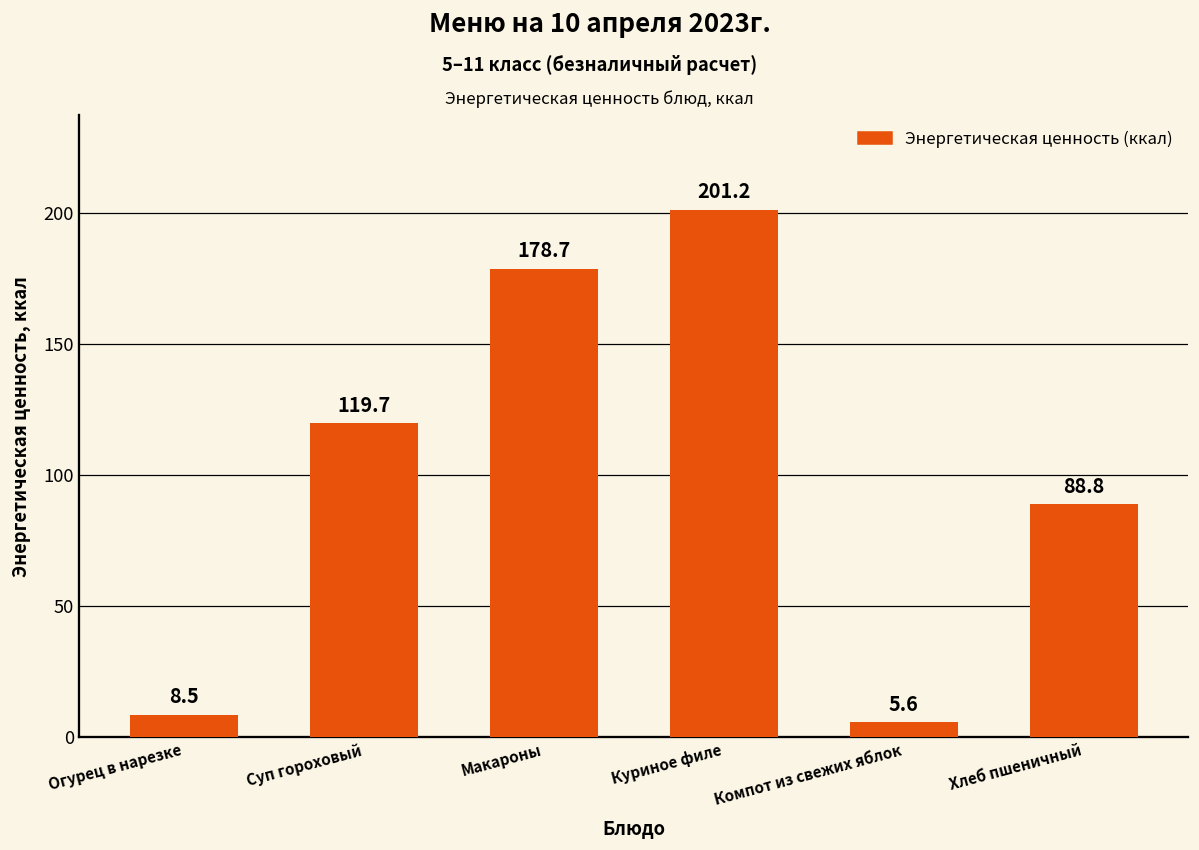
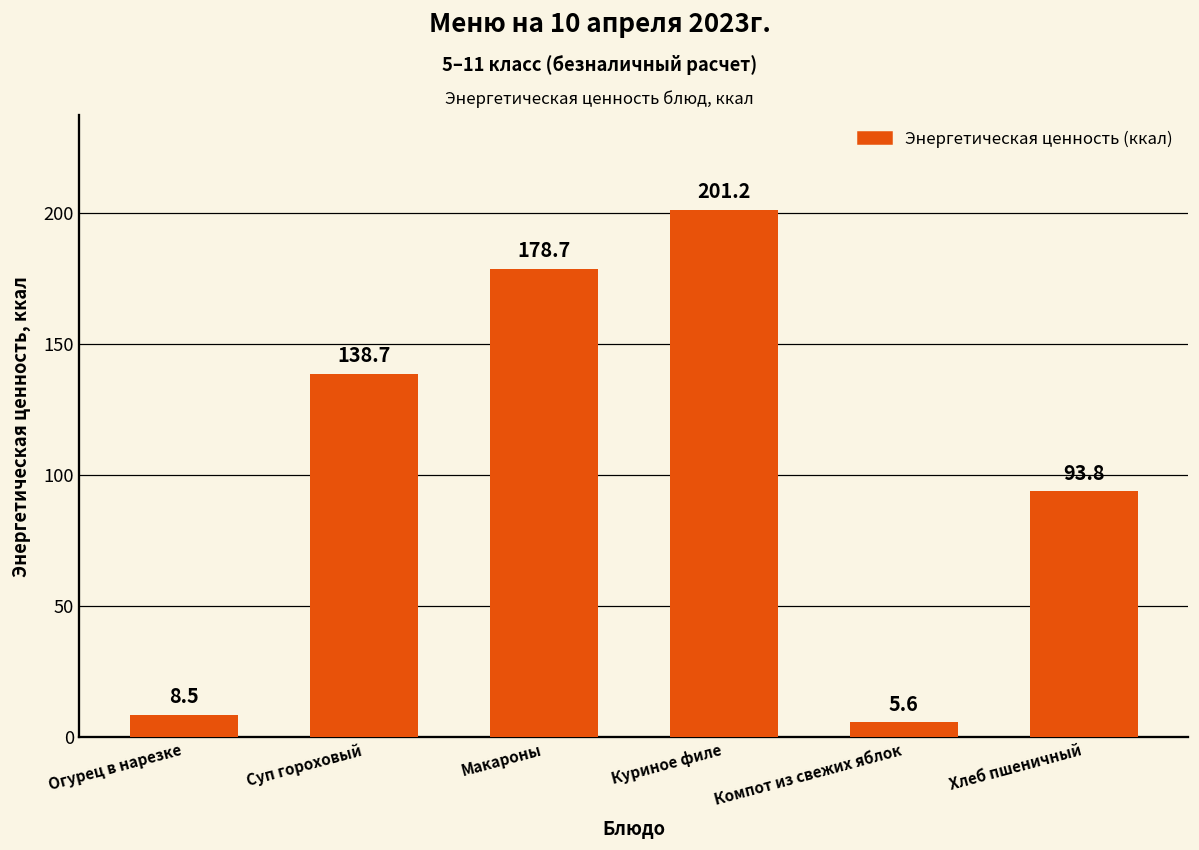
Суп гороховый: 119.7 -> 138.7
Хлеб пшеничный: 88.8 -> 93.8
